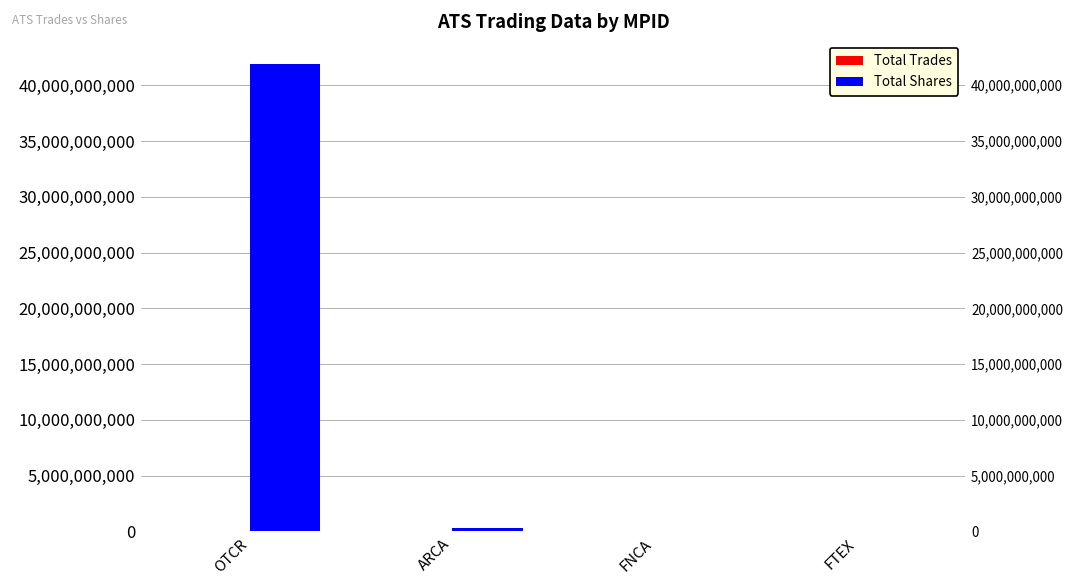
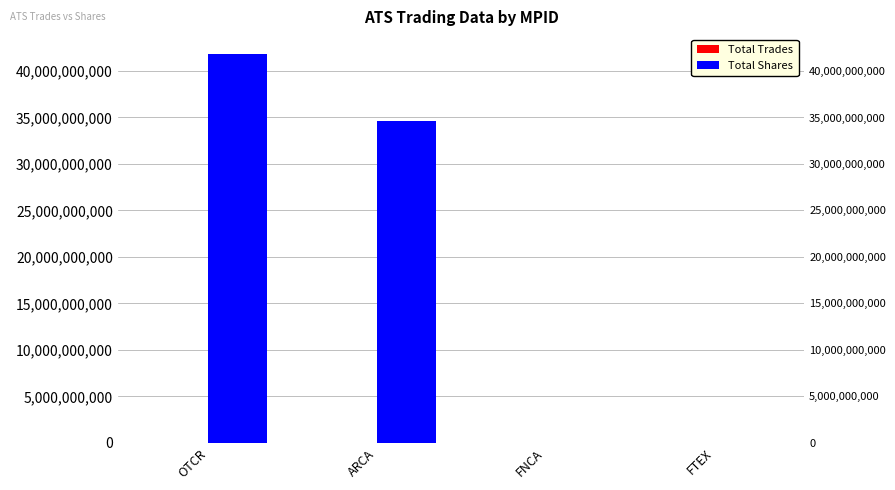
Total Shares, ARCA: 0 -> 35,000,000,000
